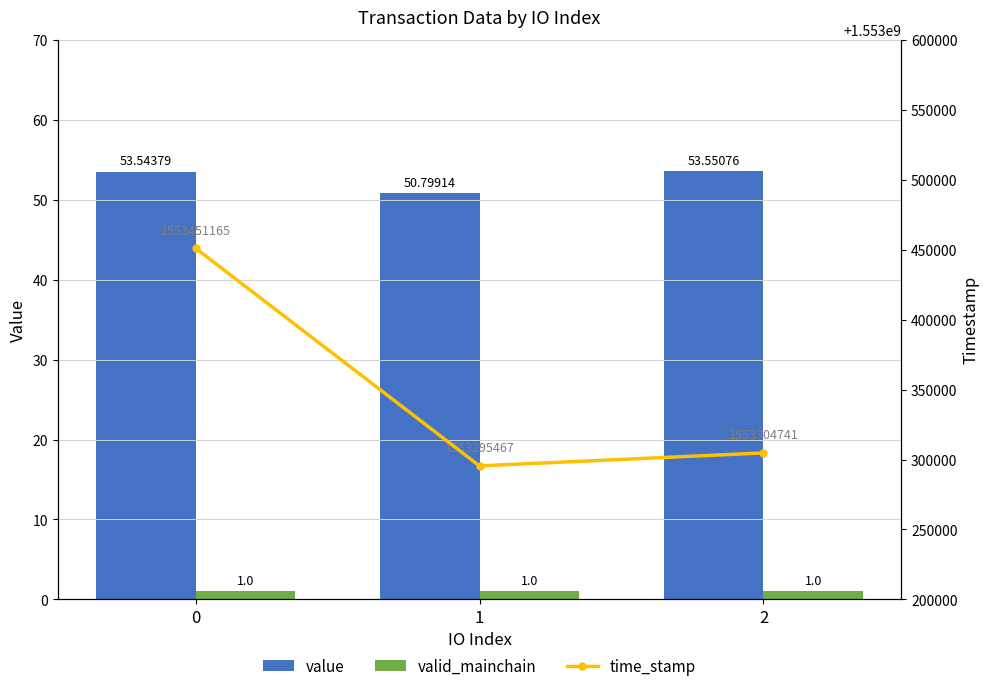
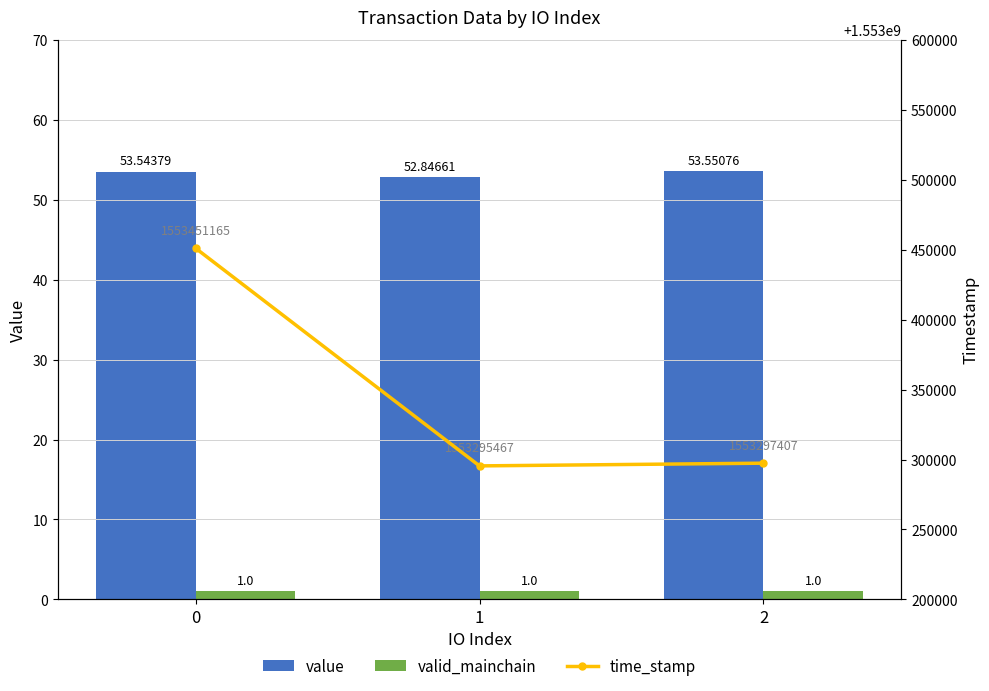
value, 1: 50.79914 -> 52.84661
time_stamp, 2: 1553304741 -> 1553297407
